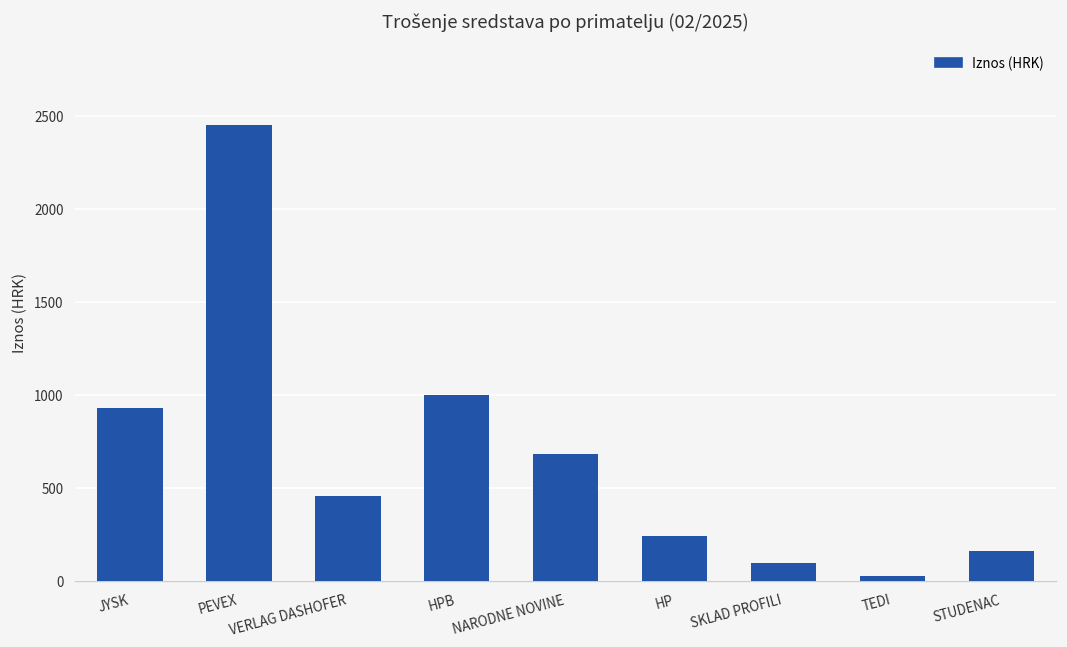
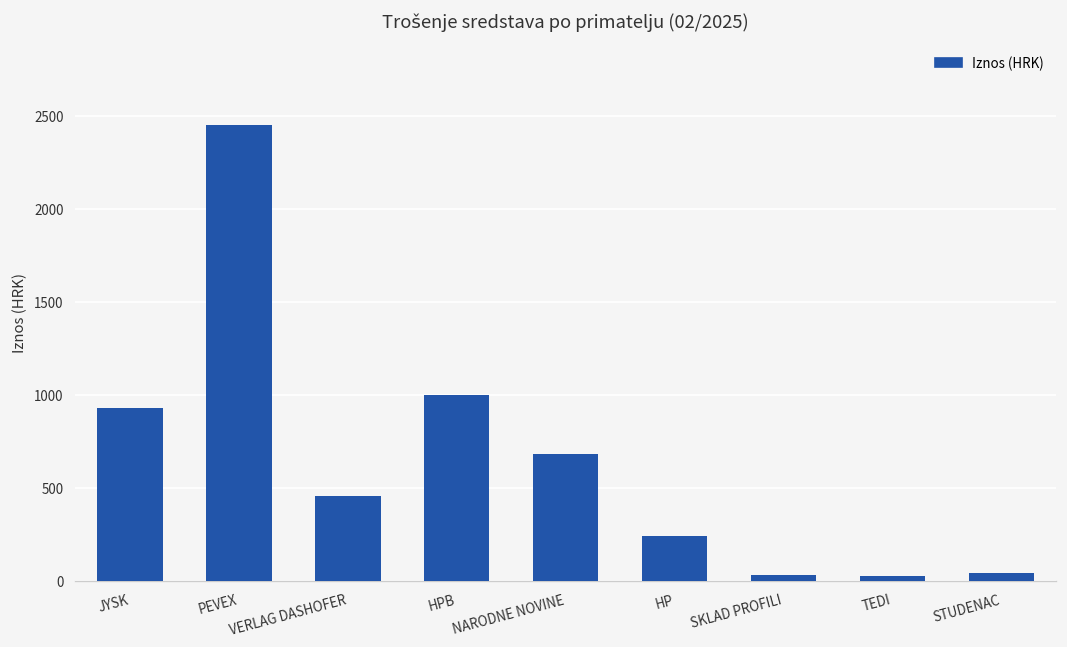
SKLAD PROFILI: 100 -> 30
STUDENAC: 160 -> 40
